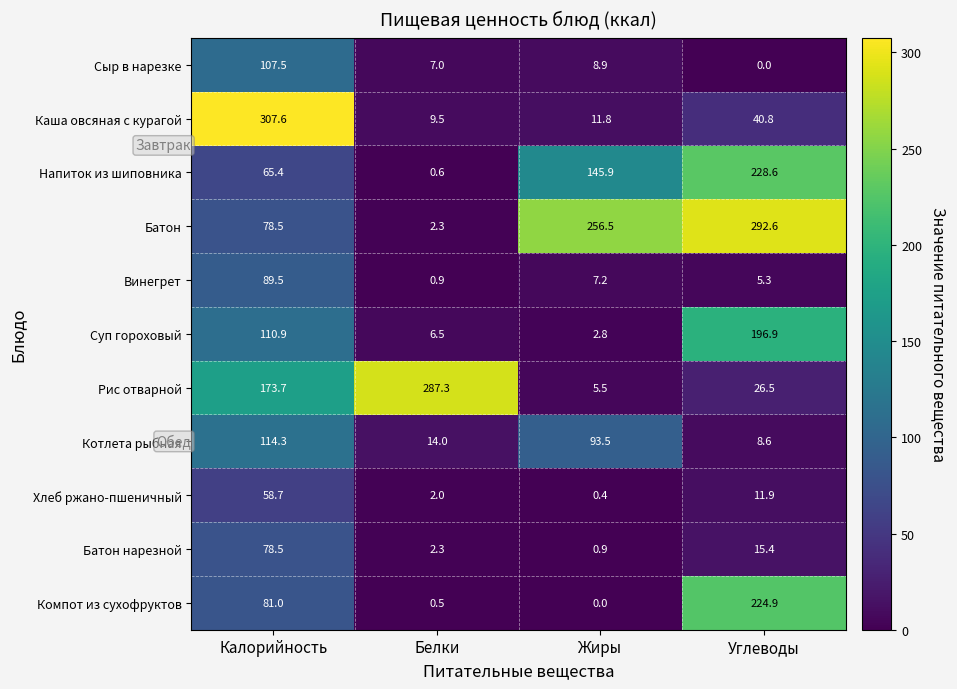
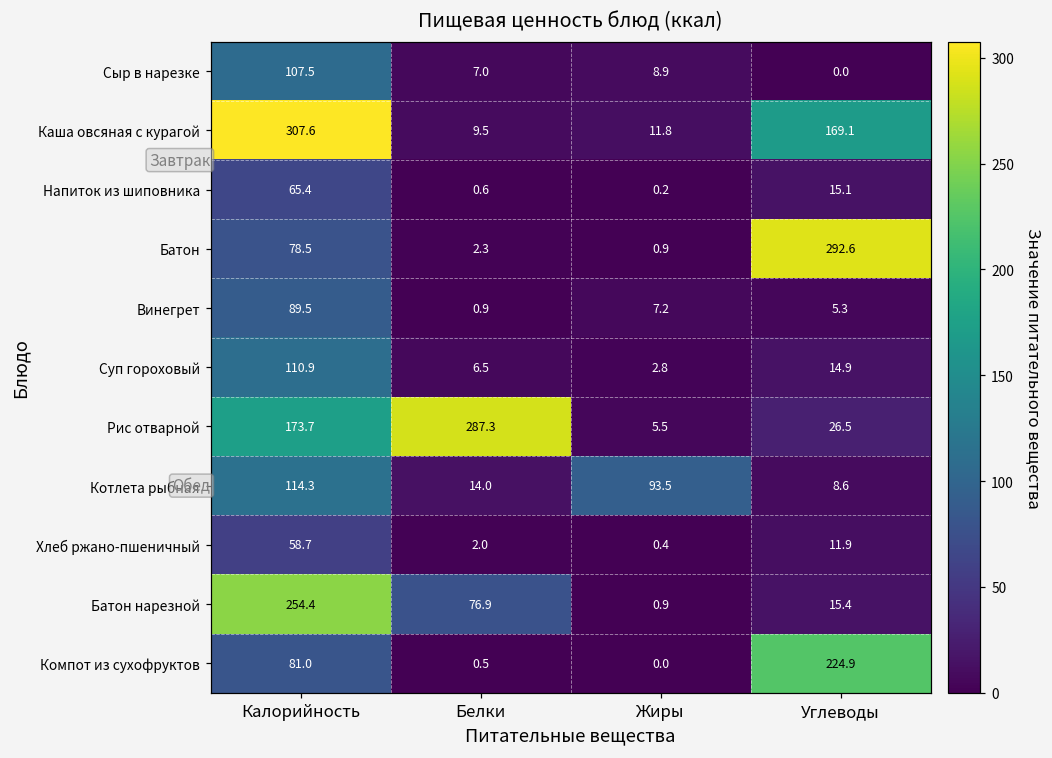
Каша овсяная с курагой, Углеводы: 40.8 -> 169.1
Напиток из шиповника, Жиры: 145.9 -> 0.2
Напиток из шиповника, Углеводы: 228.6 -> 15.1
Батон, Жиры: 256.5 -> 0.9
Суп гороховый, Углеводы: 196.9 -> 14.9
Батон нарезной, Калорийность: 78.5 -> 254.4
Батон нарезной, Белки: 2.3 -> 76.9
